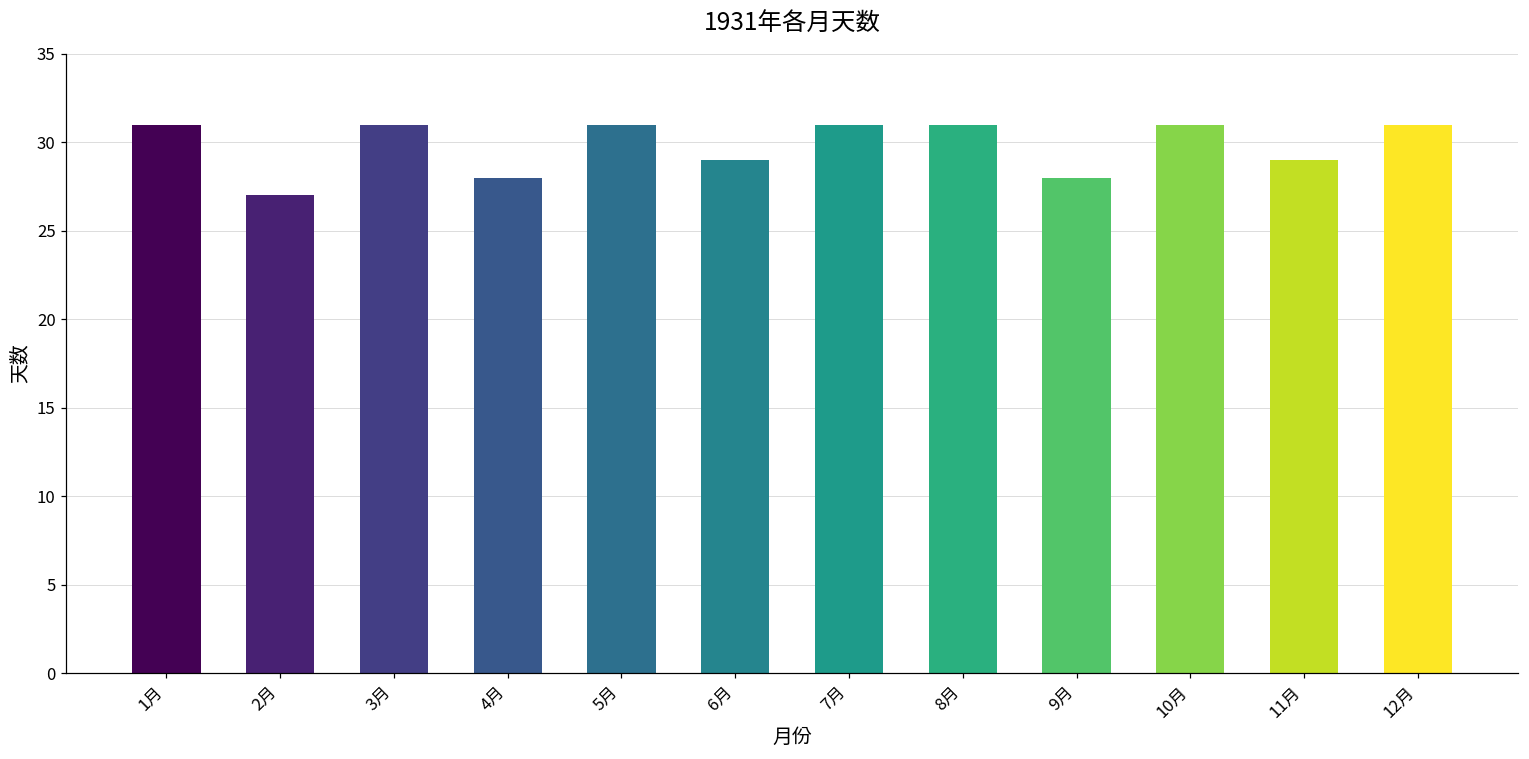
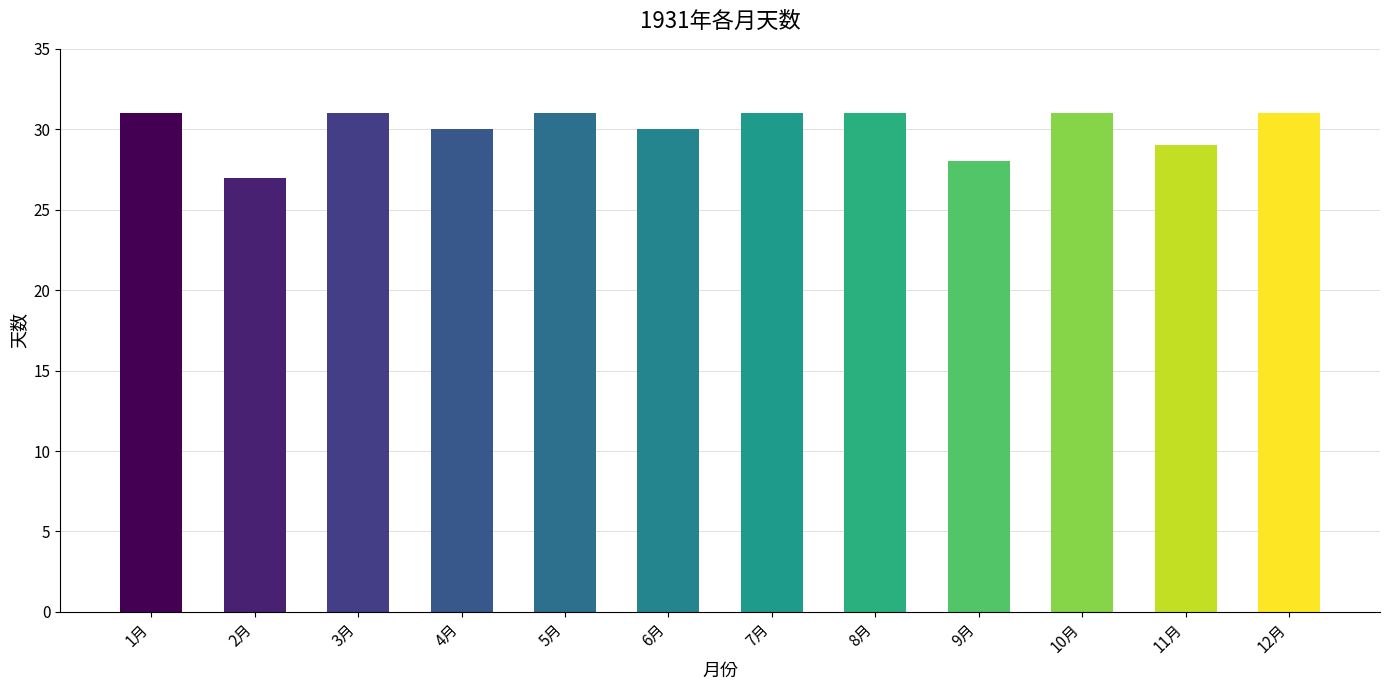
4月: 28 -> 30
6月: 29 -> 30
